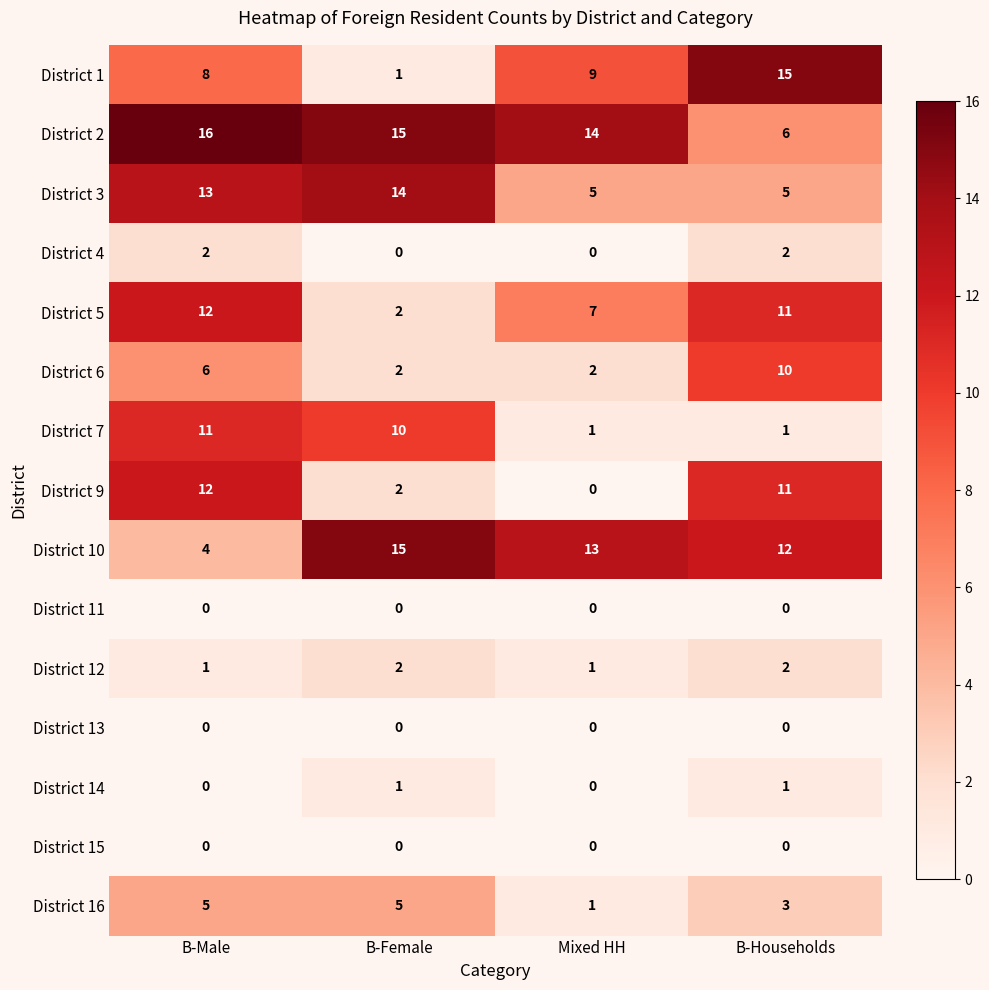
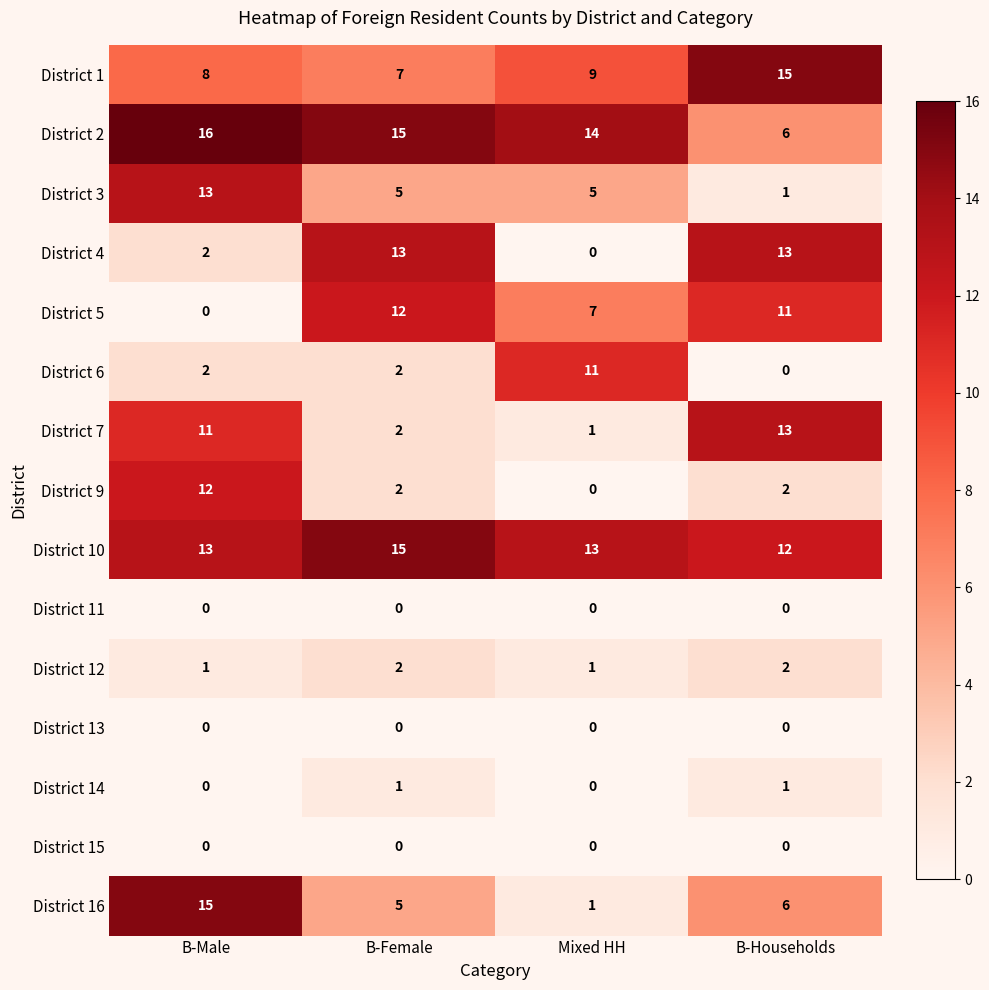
District 1, B-Female: 1 -> 7
District 3, B-Female: 14 -> 5
District 3, B-Households: 5 -> 1
District 4, B-Female: 0 -> 13
District 4, B-Households: 2 -> 13
District 5, B-Male: 12 -> 0
District 5, B-Female: 2 -> 12
District 6, B-Male: 6 -> 2
District 6, Mixed HH: 2 -> 11
District 6, B-Households: 10 -> 0
District 7, B-Female: 10 -> 2
District 7, B-Households: 1 -> 13
District 9, B-Households: 11 -> 2
District 10, B-Male: 4 -> 13
District 16, B-Male: 5 -> 15
District 16, B-Households: 3 -> 6
